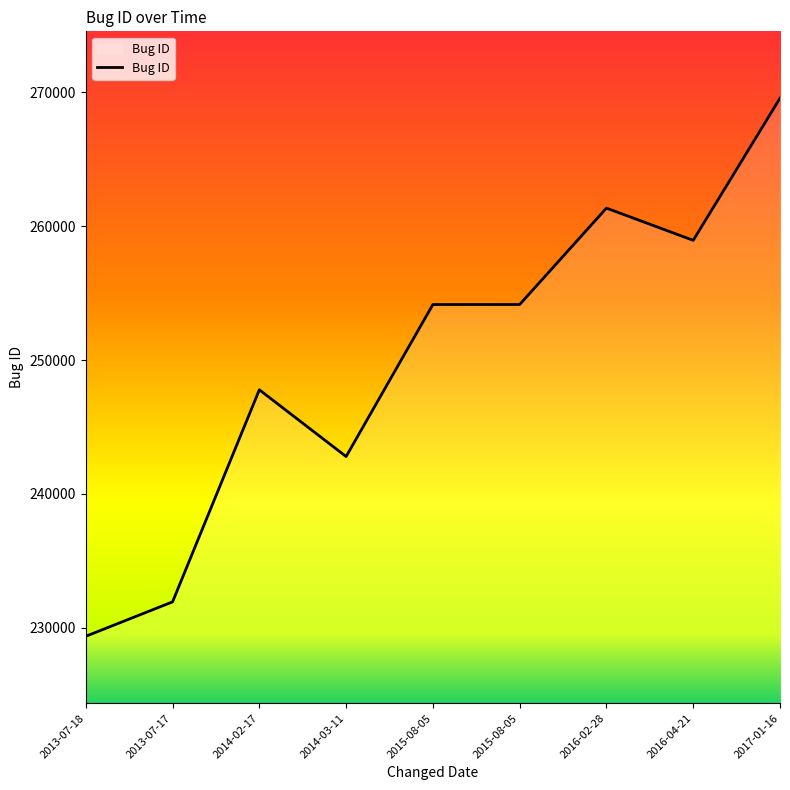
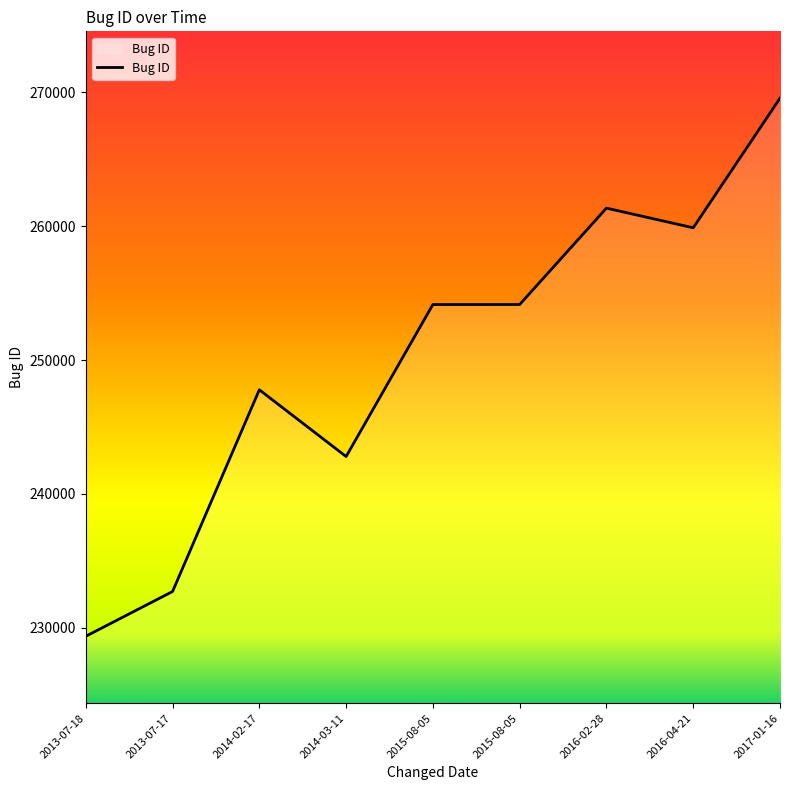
2013-07-17: 231900 -> 232700
2016-04-21: 258900 -> 259900
